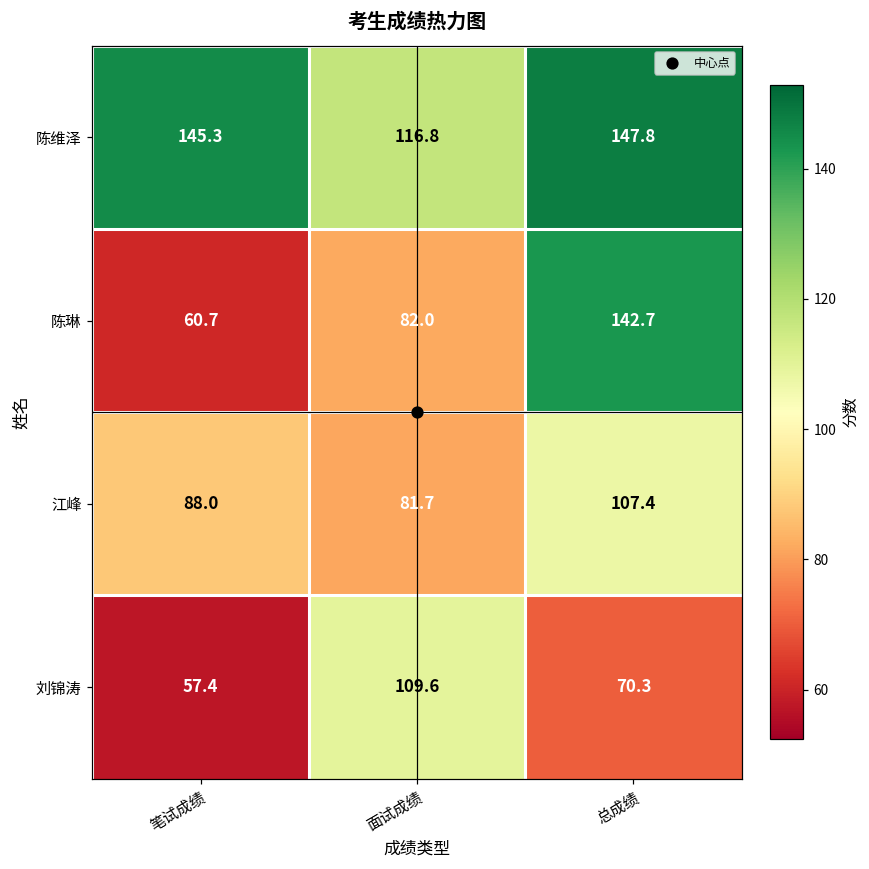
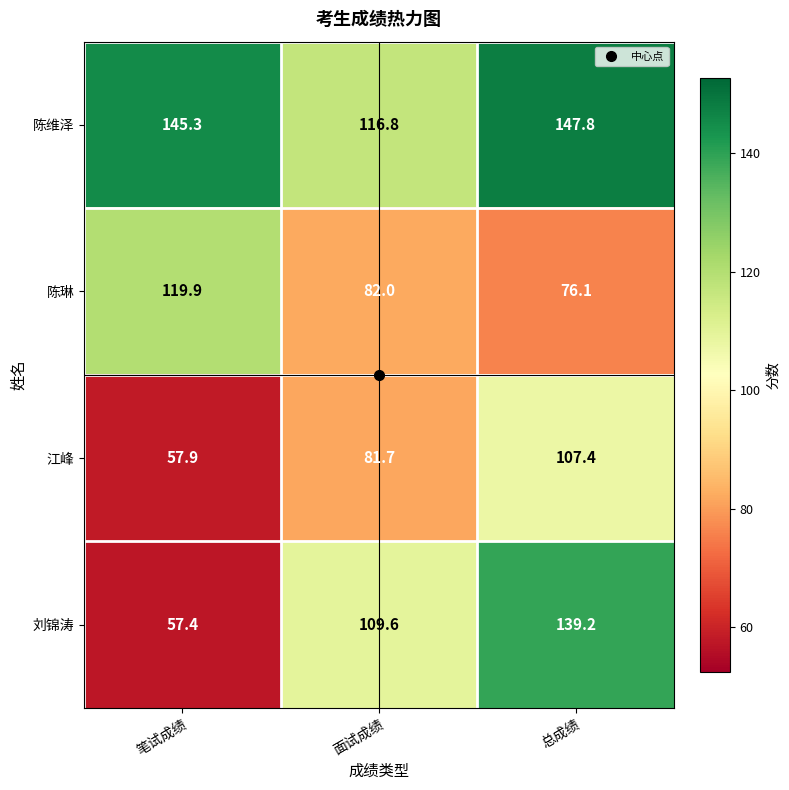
陈琳, 笔试成绩: 60.7 -> 119.9
陈琳, 总成绩: 142.7 -> 76.1
江峰, 笔试成绩: 88.0 -> 57.9
刘锦涛, 总成绩: 70.3 -> 139.2
